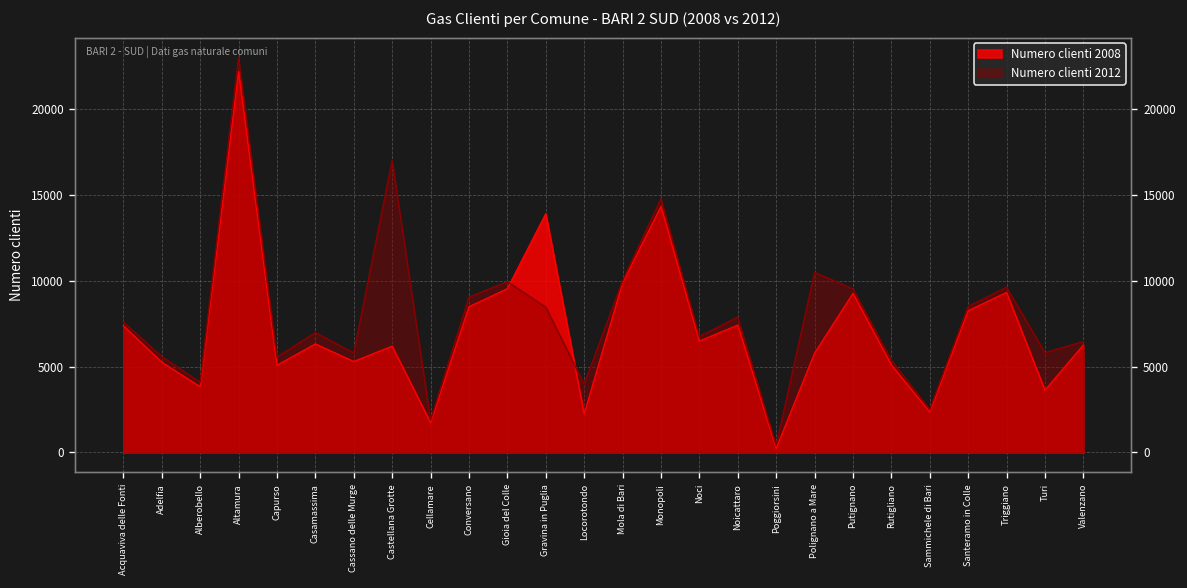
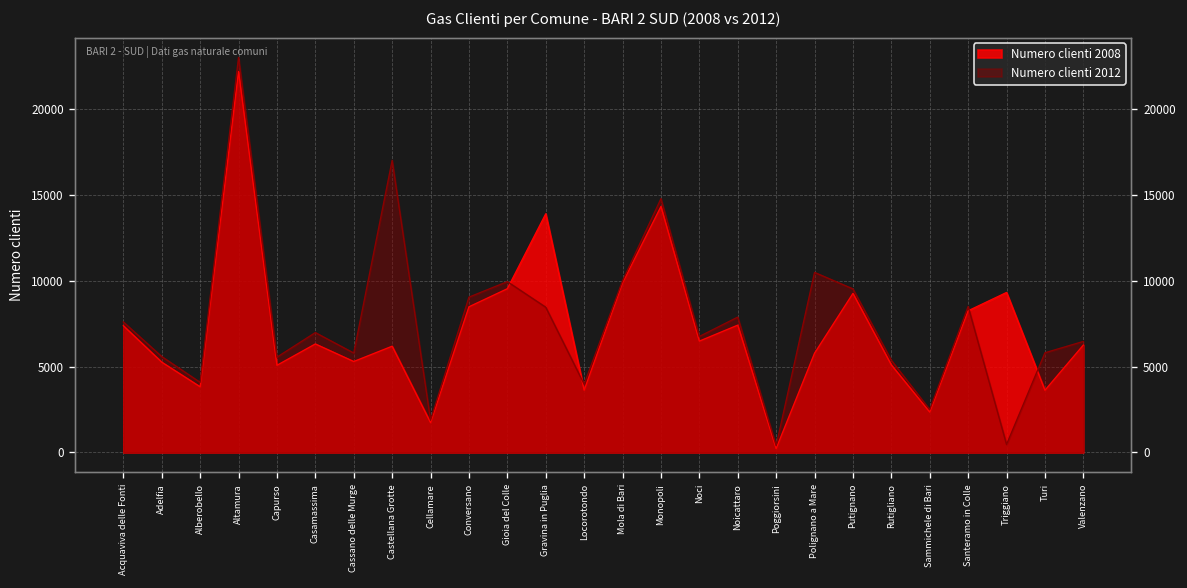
Numero clienti 2008, Locorotondo: 2200 -> 3600
Numero clienti 2012, Triggiano: 9600 -> 500
